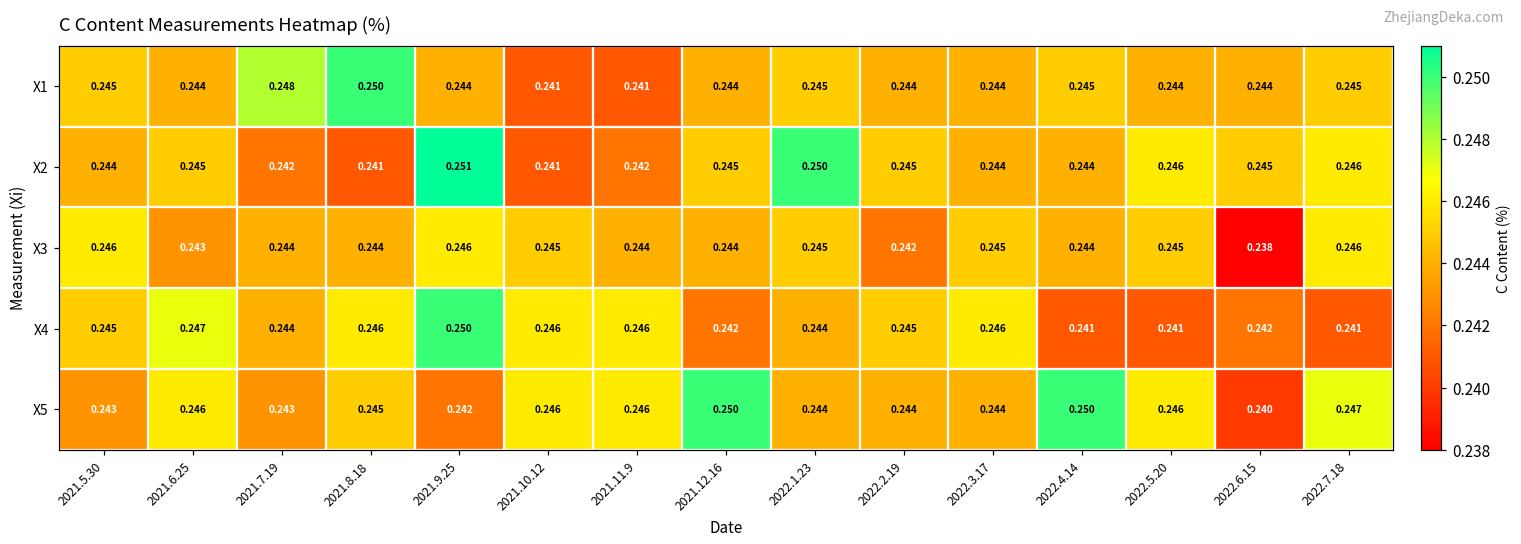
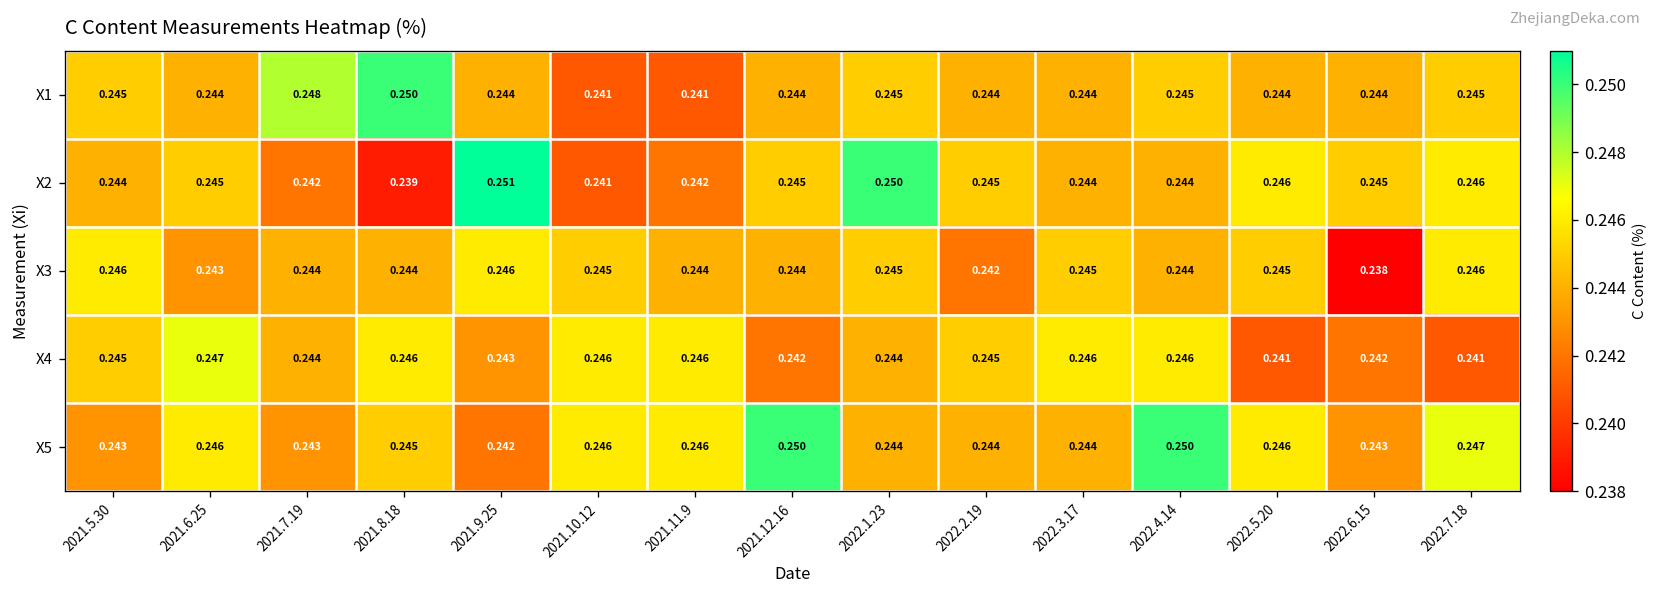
X2, 2021.8.18: 0.241 -> 0.239
X4, 2021.9.25: 0.250 -> 0.243
X4, 2022.4.14: 0.241 -> 0.246
X5, 2022.6.15: 0.240 -> 0.243
